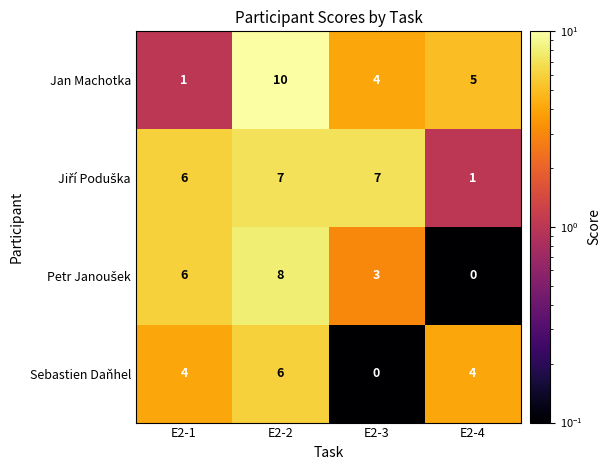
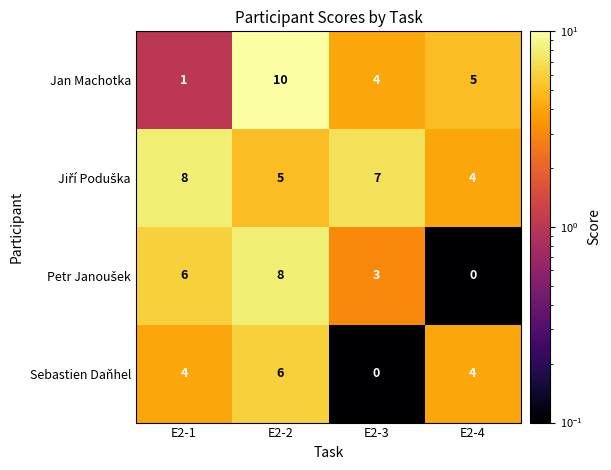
Jiří Poduška, E2-1: 6 -> 8
Jiří Poduška, E2-2: 7 -> 5
Jiří Poduška, E2-4: 1 -> 4
